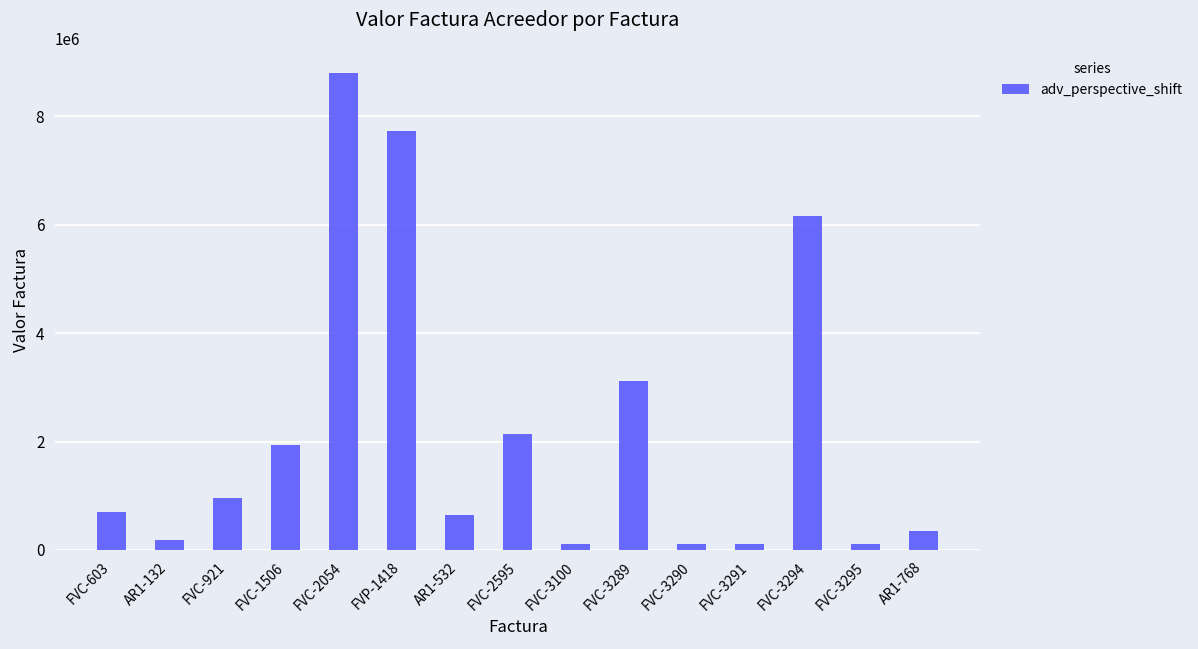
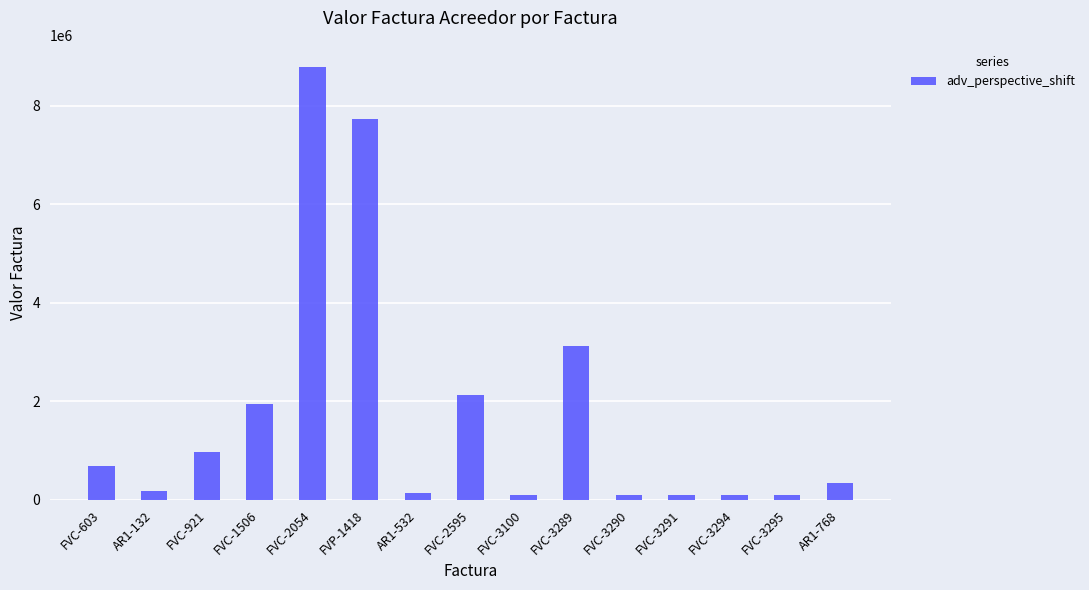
AR1-532: 700000 -> 100000
FVC-3294: 6200000 -> 100000
